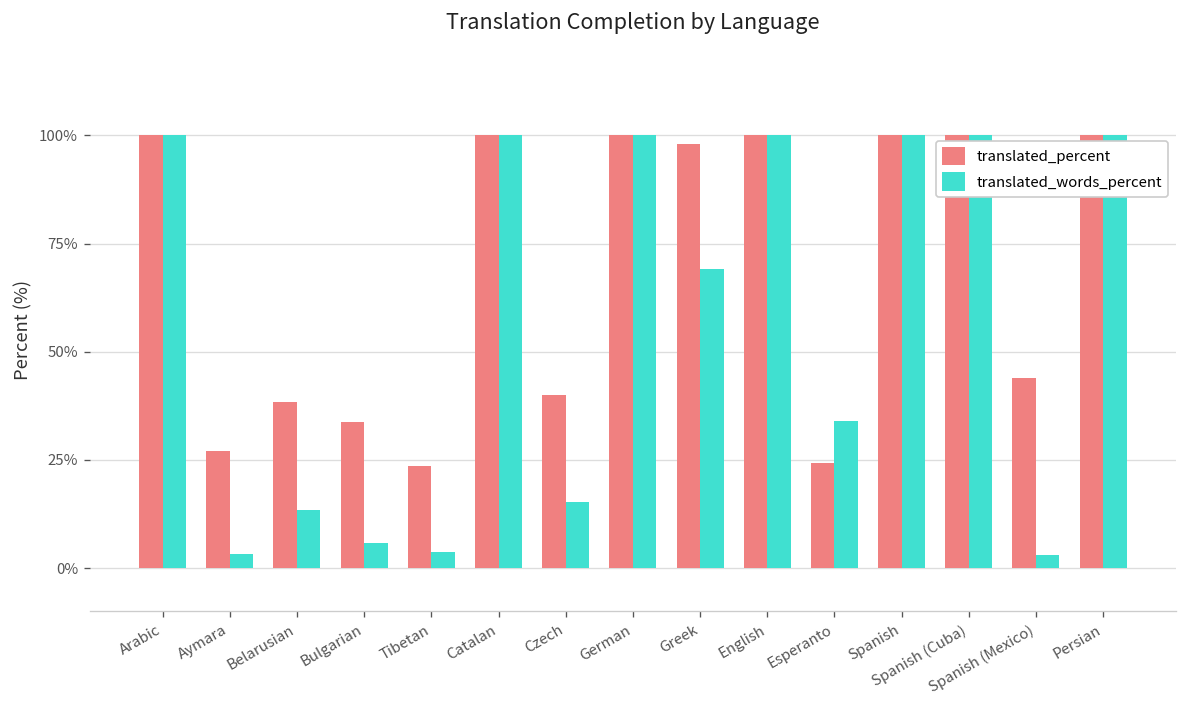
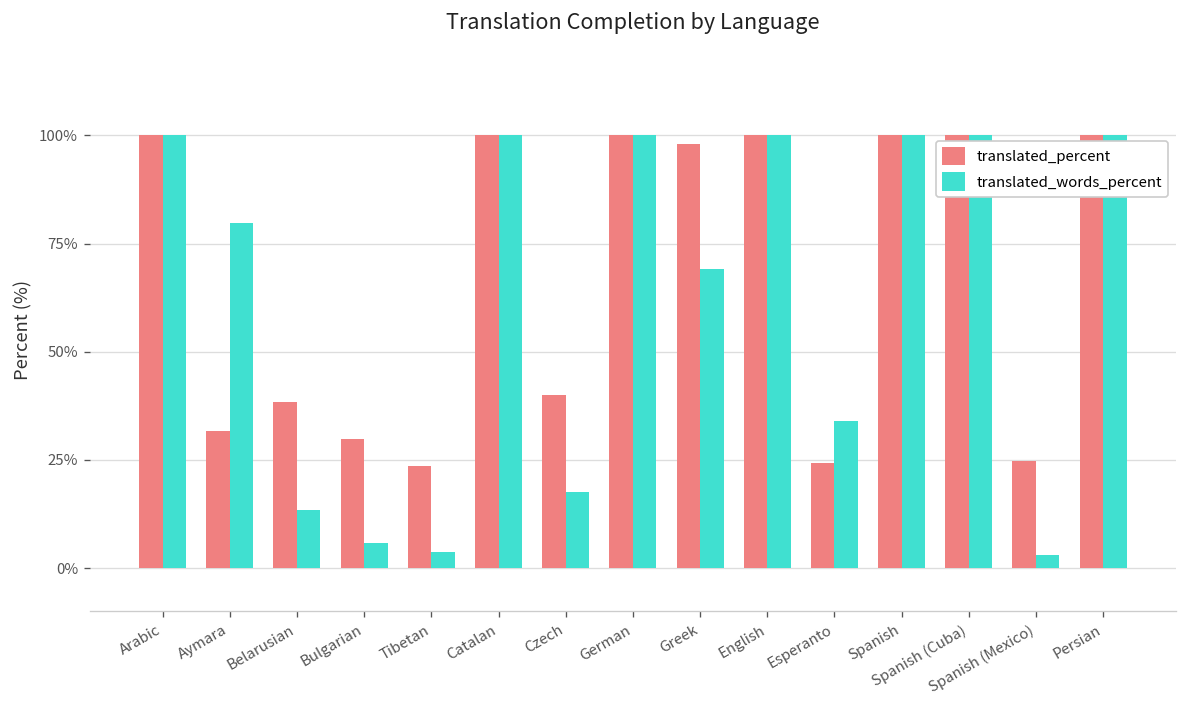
translated_percent, Aymara: 27% -> 32%
translated_words_percent, Aymara: 3% -> 80%
translated_percent, Bulgarian: 34% -> 30%
translated_words_percent, Czech: 15% -> 18%
translated_percent, Spanish (Mexico): 44% -> 25%
